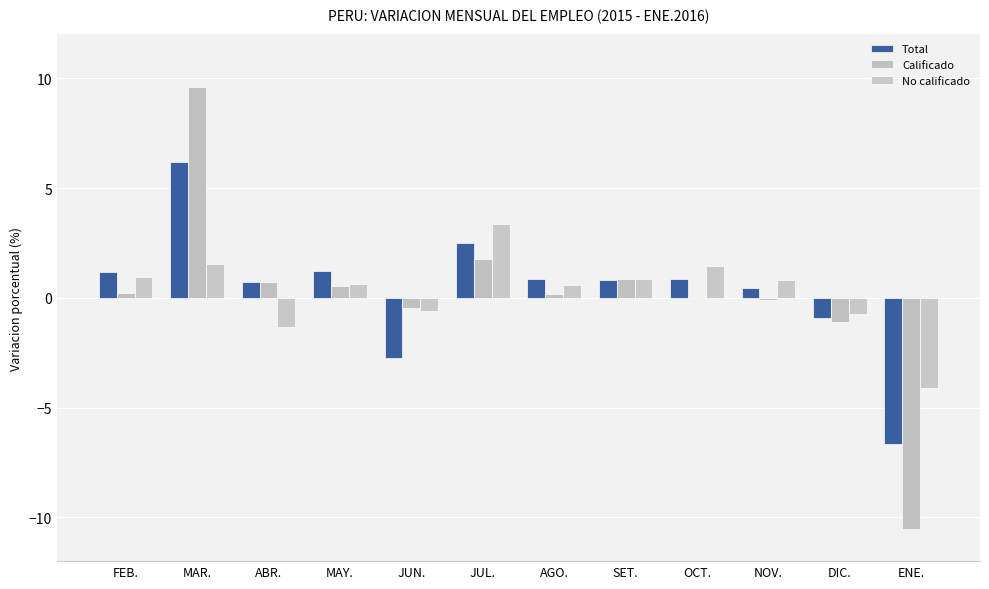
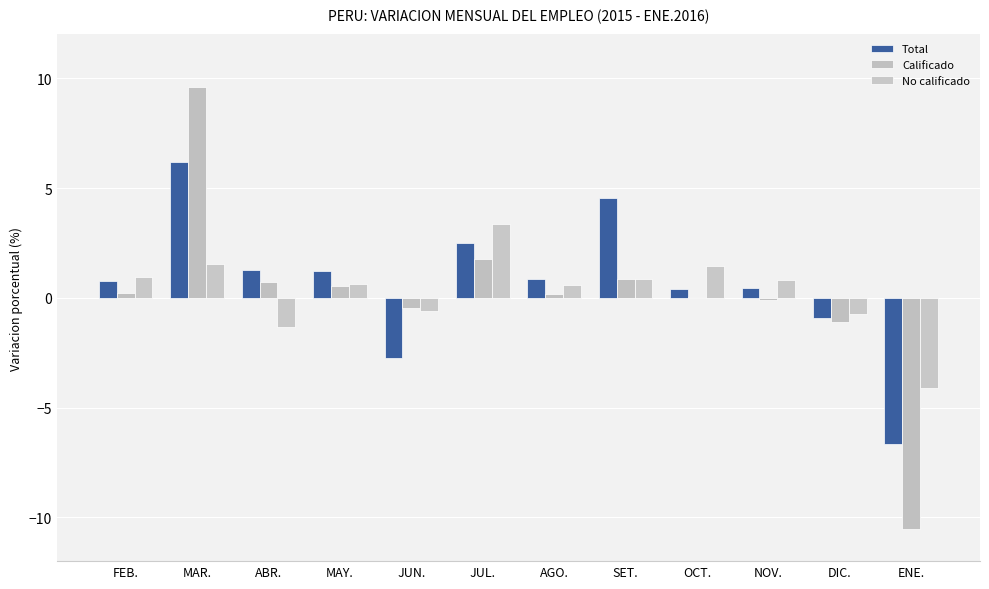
Total, FEB.: 1.2 -> 0.8
Total, ABR.: 0.7 -> 1.3
Total, SET.: 0.8 -> 4.6
Total, OCT.: 0.9 -> 0.4
